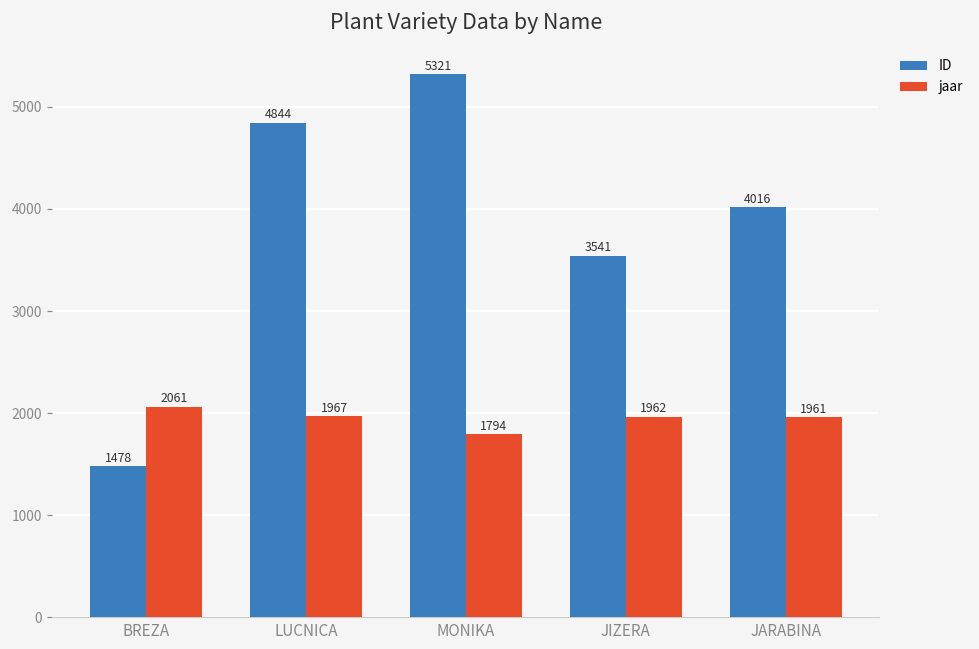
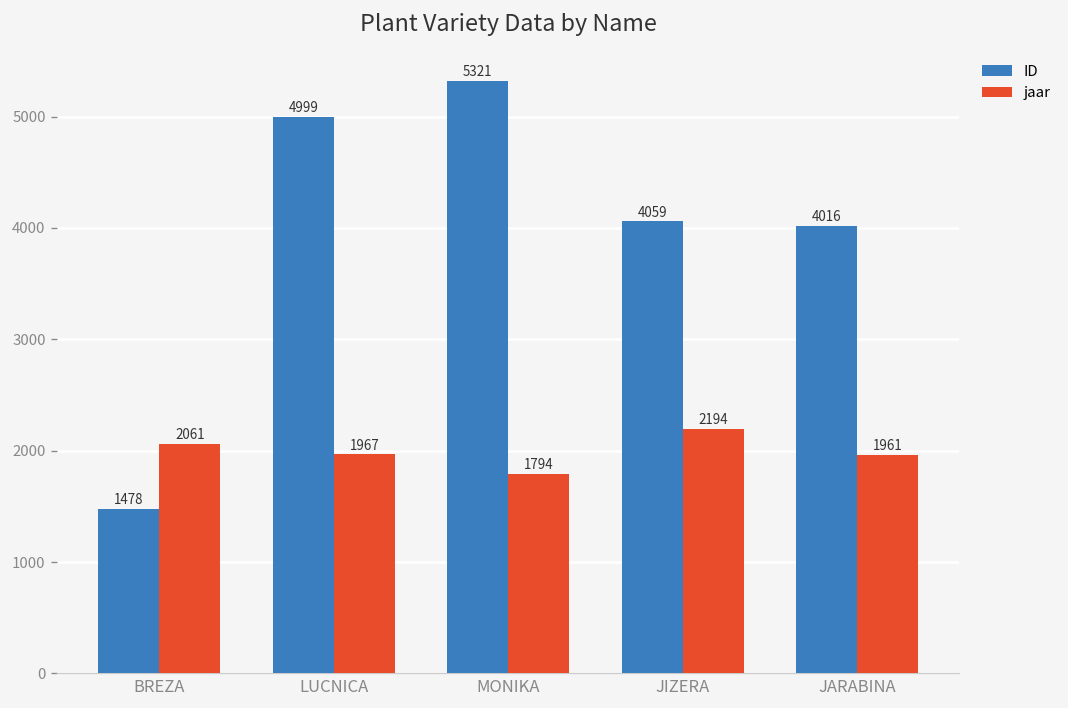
ID, LUCNICA: 4844 -> 4999
ID, JIZERA: 3541 -> 4059
jaar, JIZERA: 1962 -> 2194
